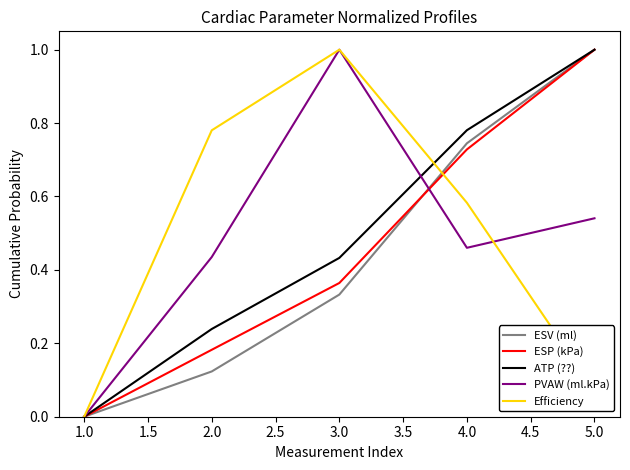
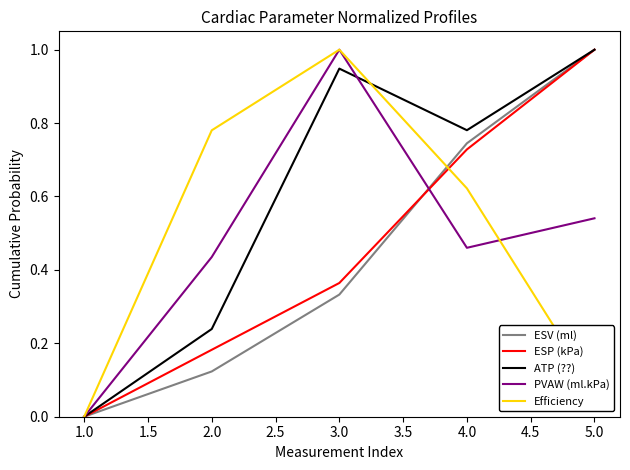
ATP (??), 3.0: 0.43 -> 0.95
Efficiency, 4.0: 0.58 -> 0.62
